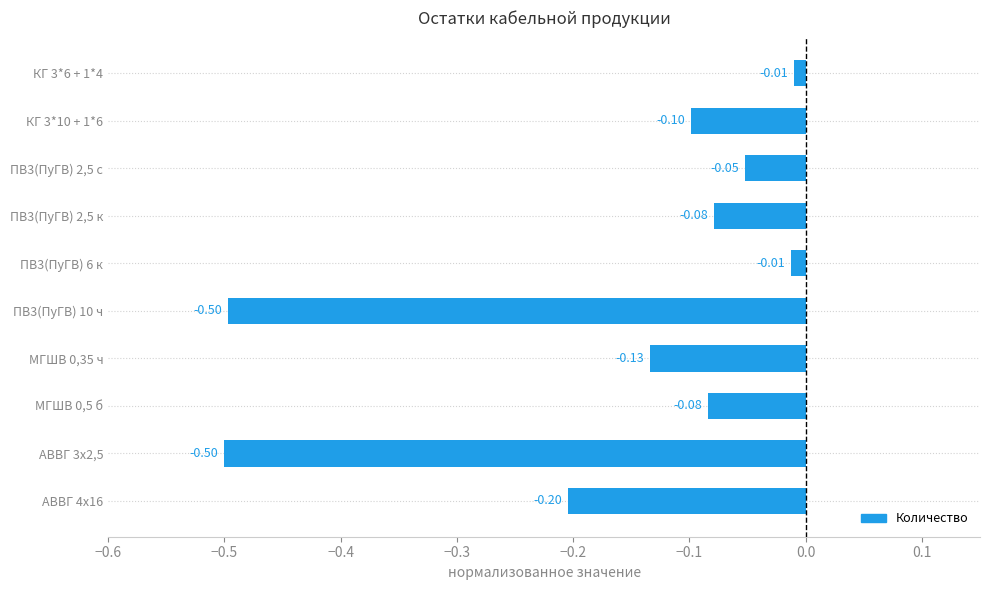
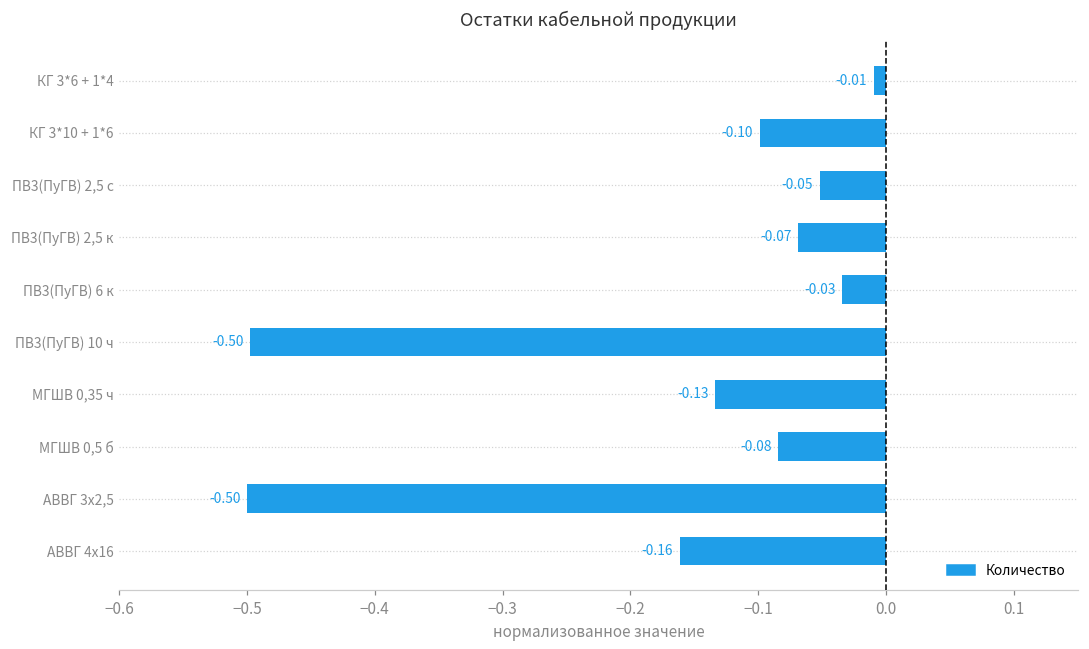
ПВ3(ПуГВ) 2,5 к: -0.08 -> -0.07
ПВ3(ПуГВ) 6 к: -0.01 -> -0.03
АВВГ 4х16: -0.20 -> -0.16
